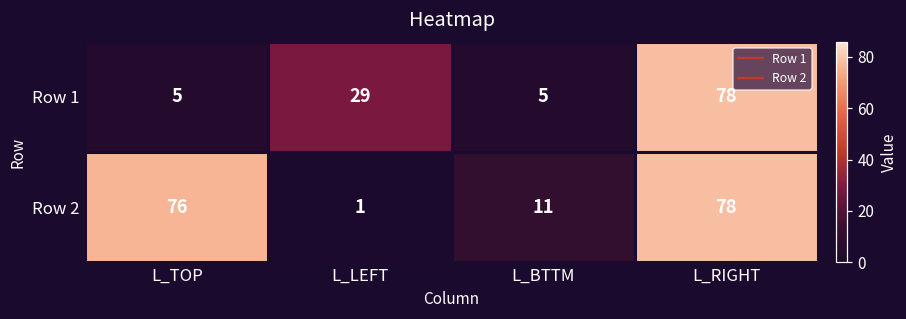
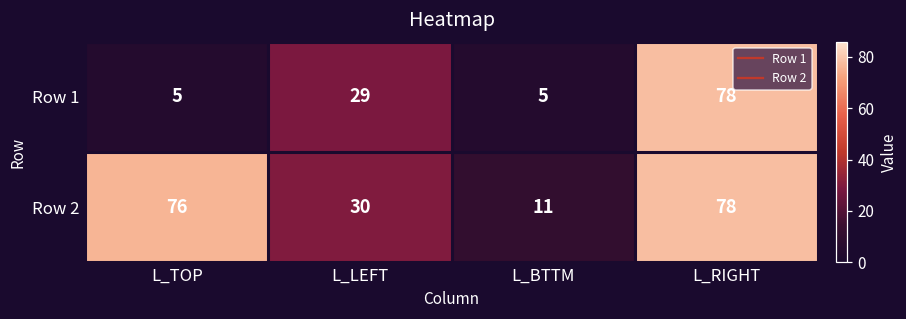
Row 2, L_LEFT: 1 -> 30
